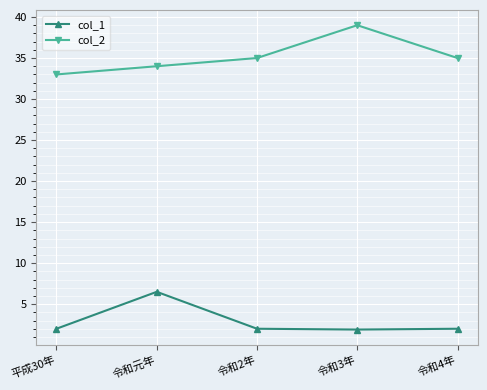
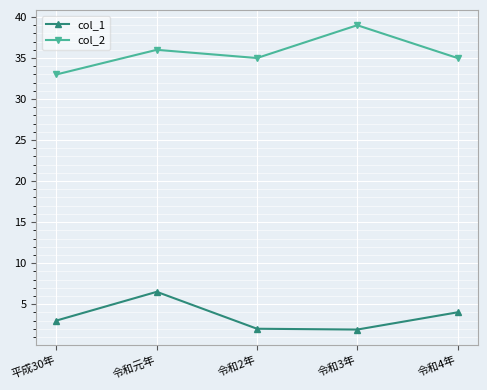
col_1, 平成30年: 2 -> 3
col_2, 令和元年: 34 -> 36
col_1, 令和4年: 2 -> 4
